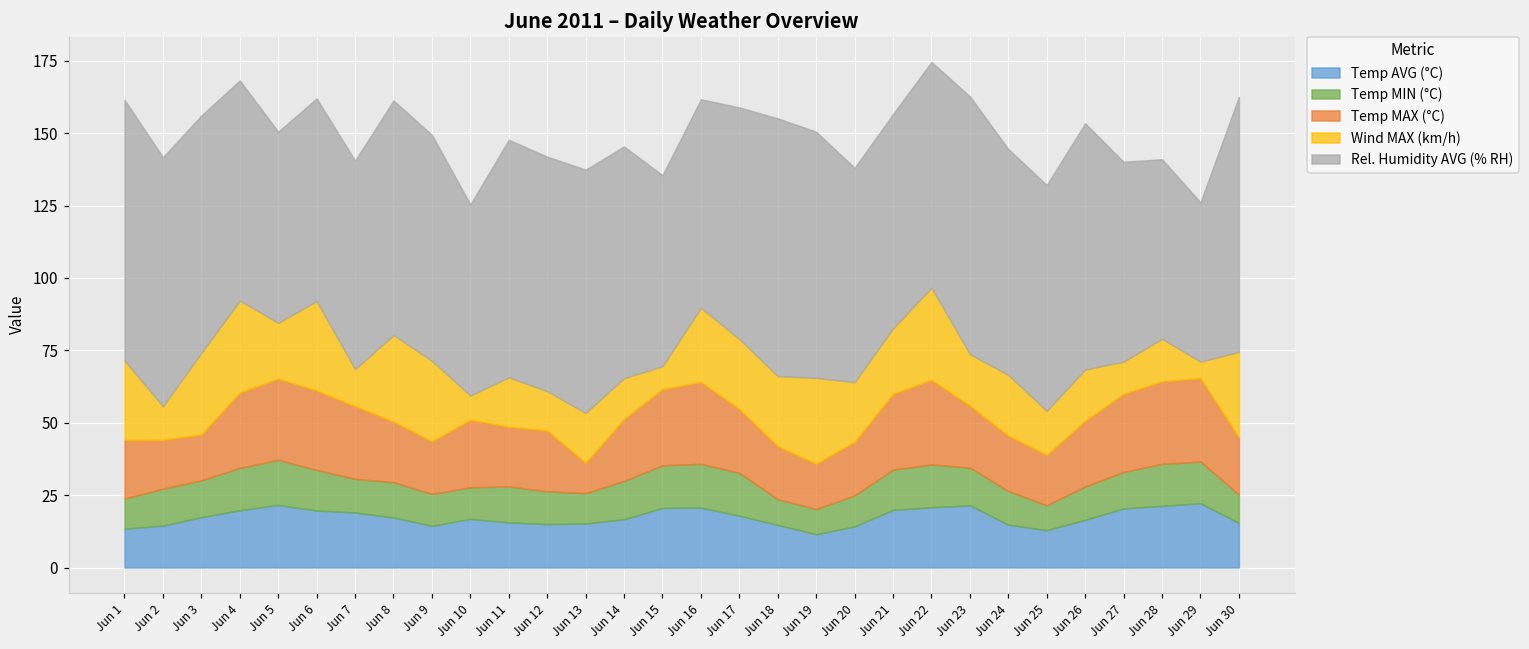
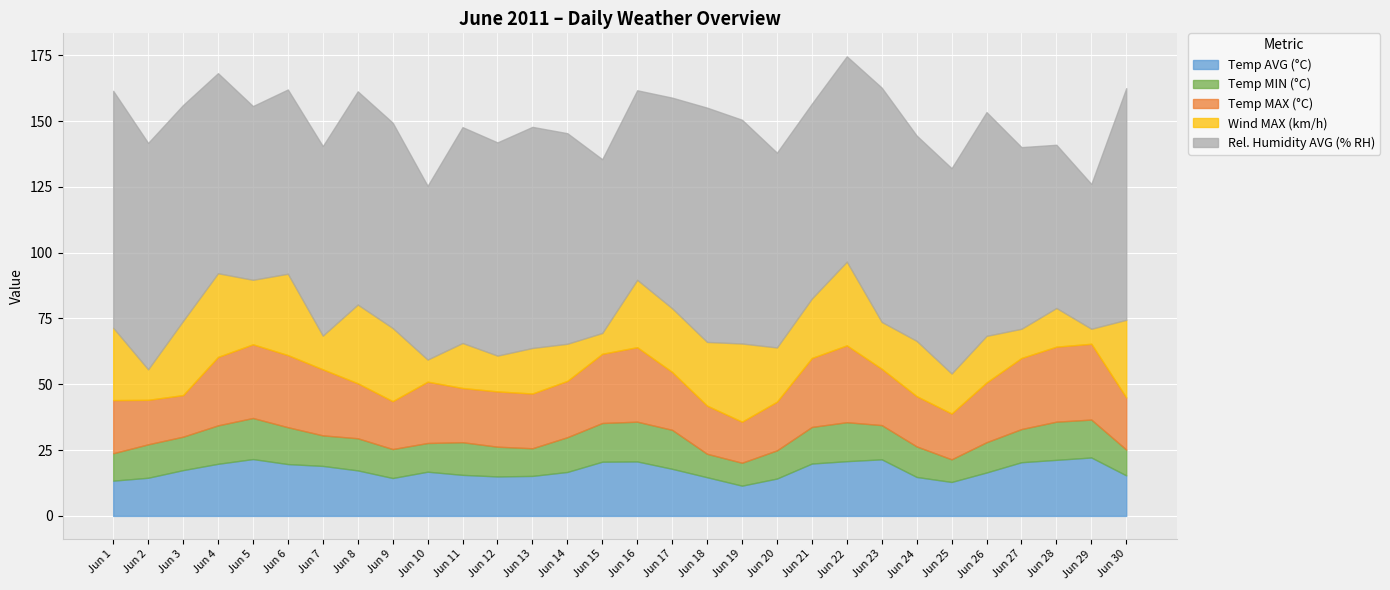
Wind MAX (km/h), Jun 5: 19 -> 25
Temp MAX (°C), Jun 13: 10 -> 21
